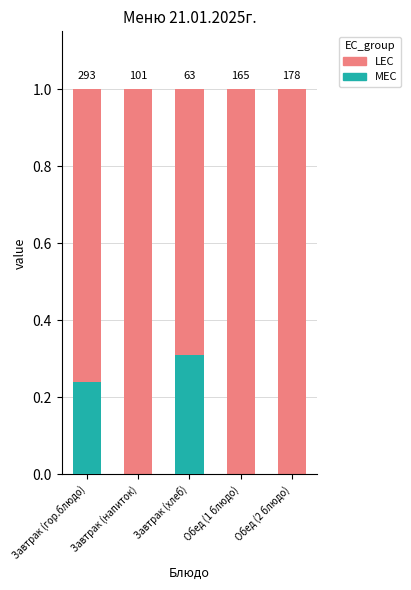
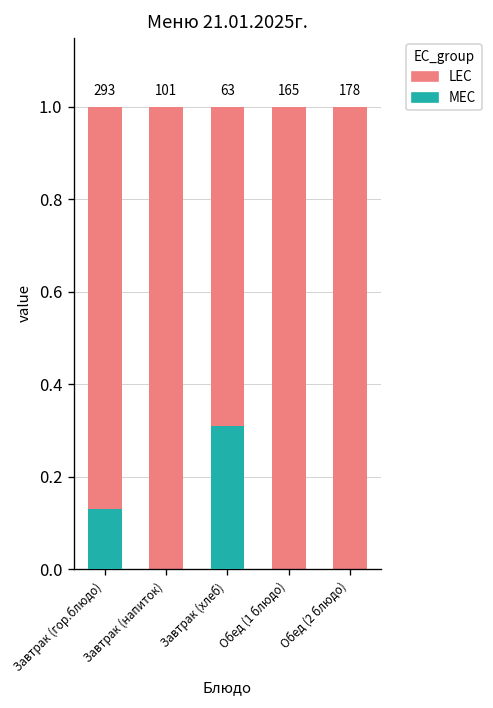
MEC, Завтрак (гор.блюдо): 0.24 -> 0.13
